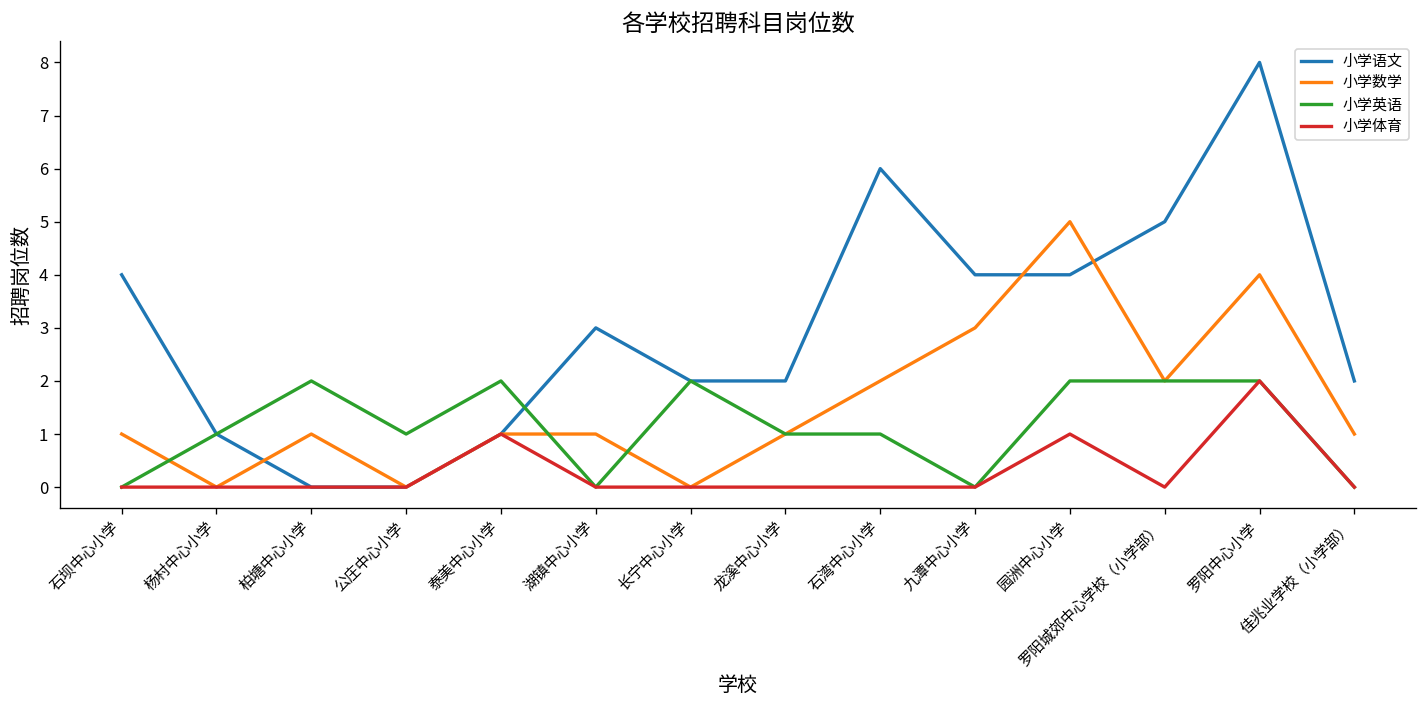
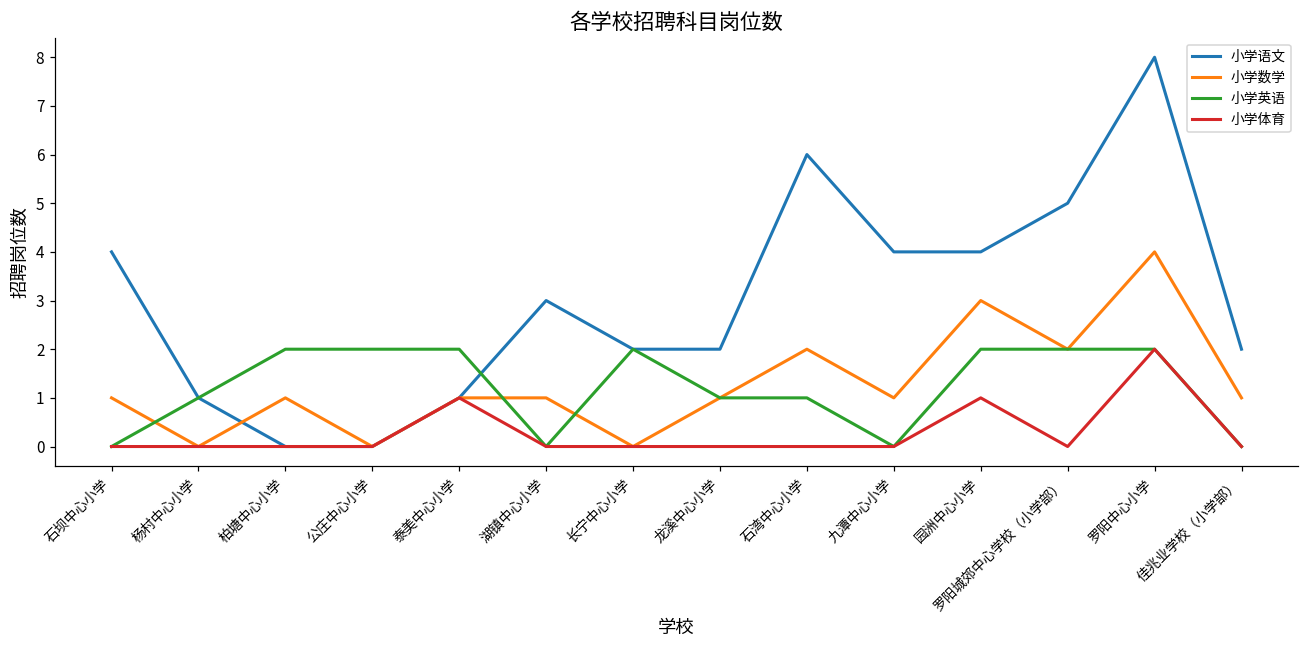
小学英语, 公庄中心小学: 1 -> 2
小学数学, 九潭中心小学: 3 -> 1
小学数学, 园洲中心小学: 5 -> 3
